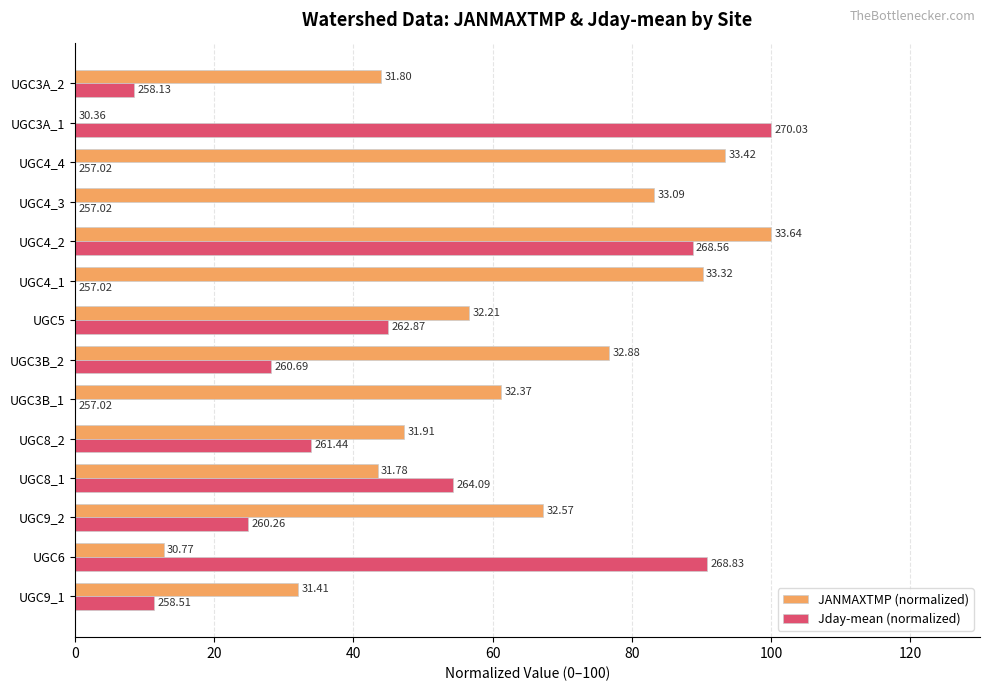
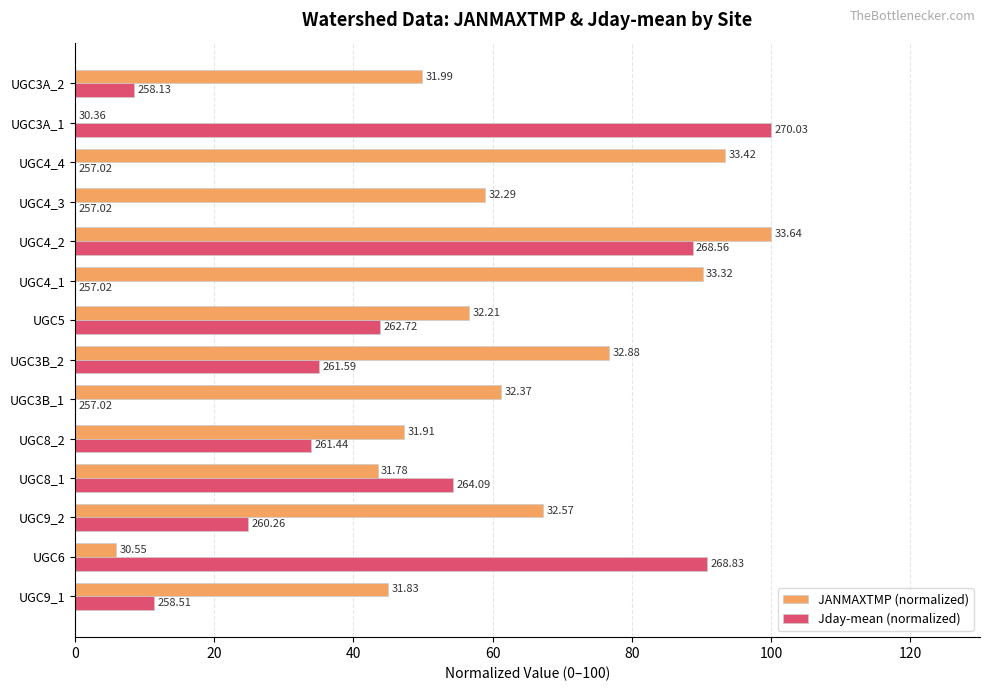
JANMAXTMP (normalized), UGC3A_2: 31.80 -> 31.99
JANMAXTMP (normalized), UGC4_3: 33.09 -> 32.29
Jday-mean (normalized), UGC5: 262.87 -> 262.72
Jday-mean (normalized), UGC3B_2: 260.69 -> 261.59
JANMAXTMP (normalized), UGC6: 30.77 -> 30.55
JANMAXTMP (normalized), UGC9_1: 31.41 -> 31.83
